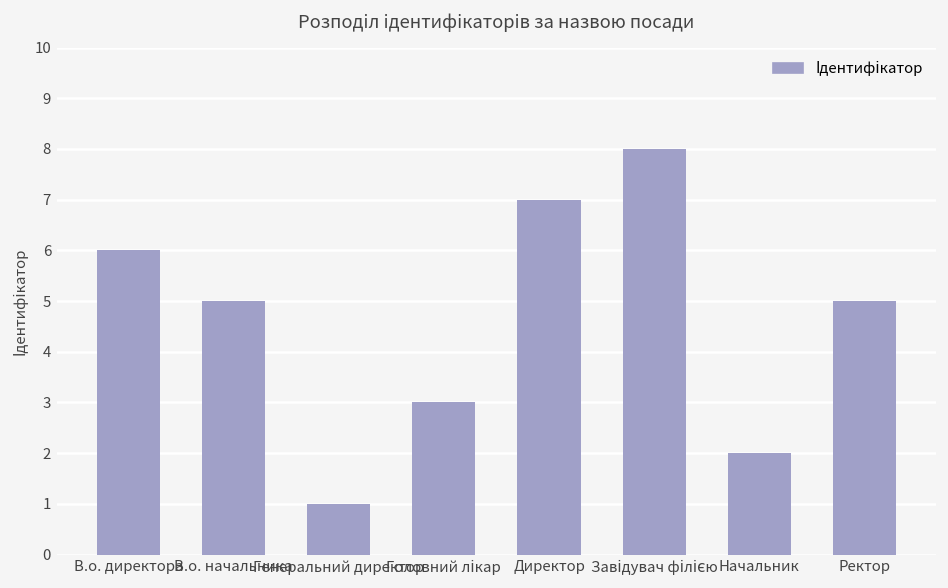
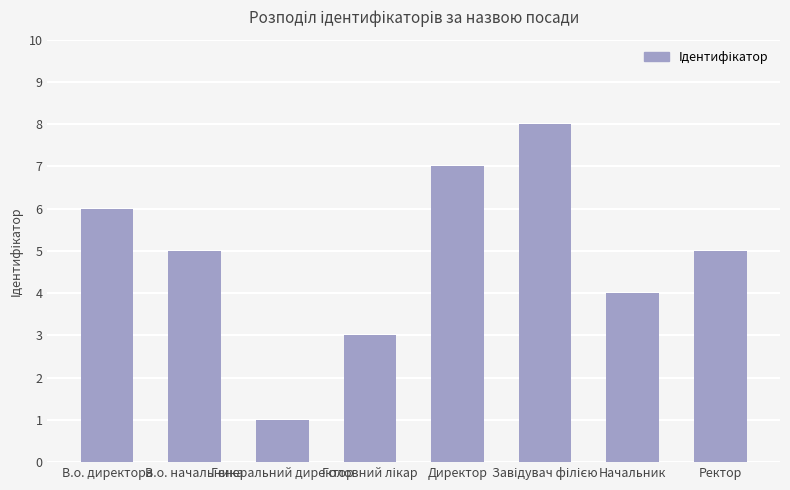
Начальник: 2 -> 4
